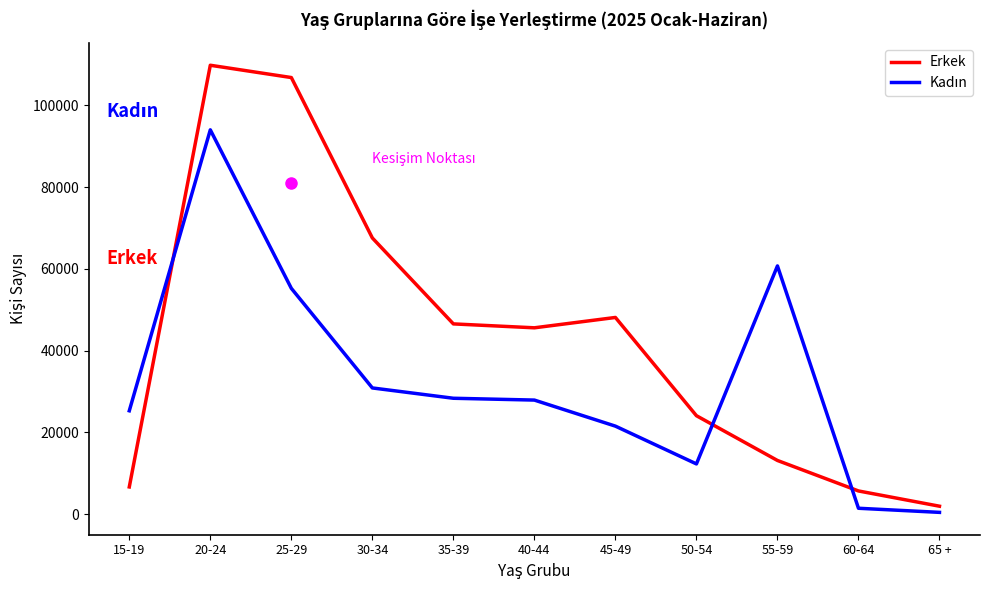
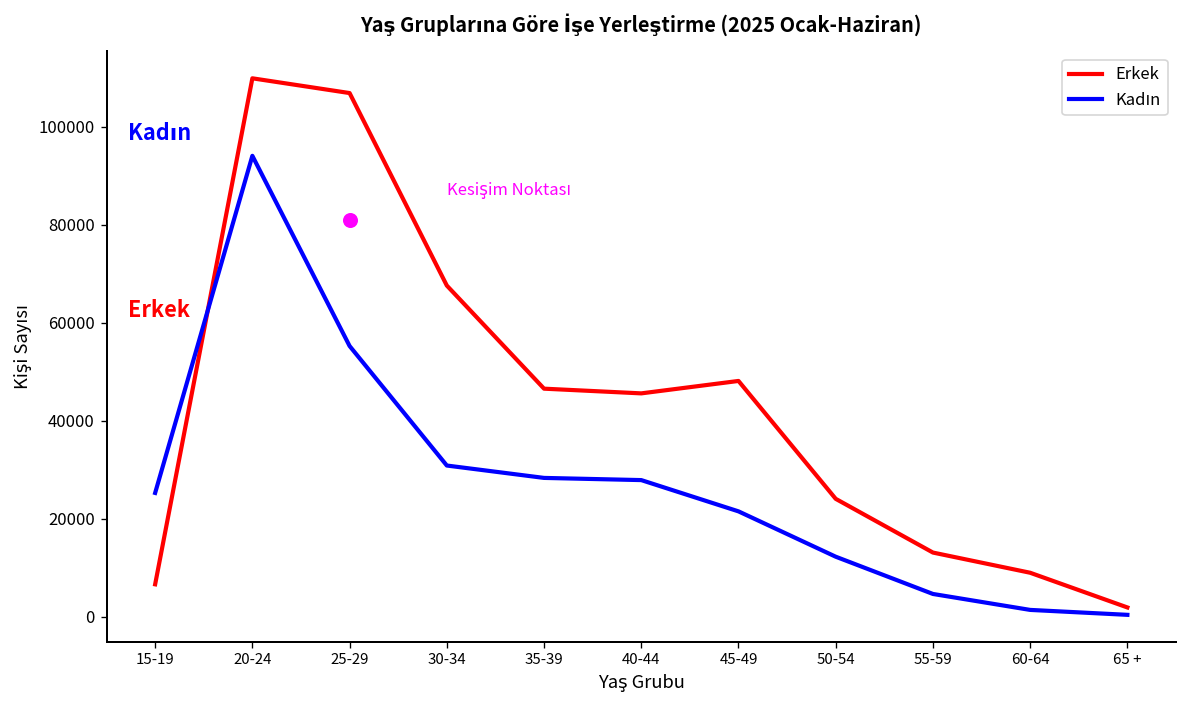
Kadın, 55-59: 61000 -> 5000
Erkek, 60-64: 6000 -> 9000
